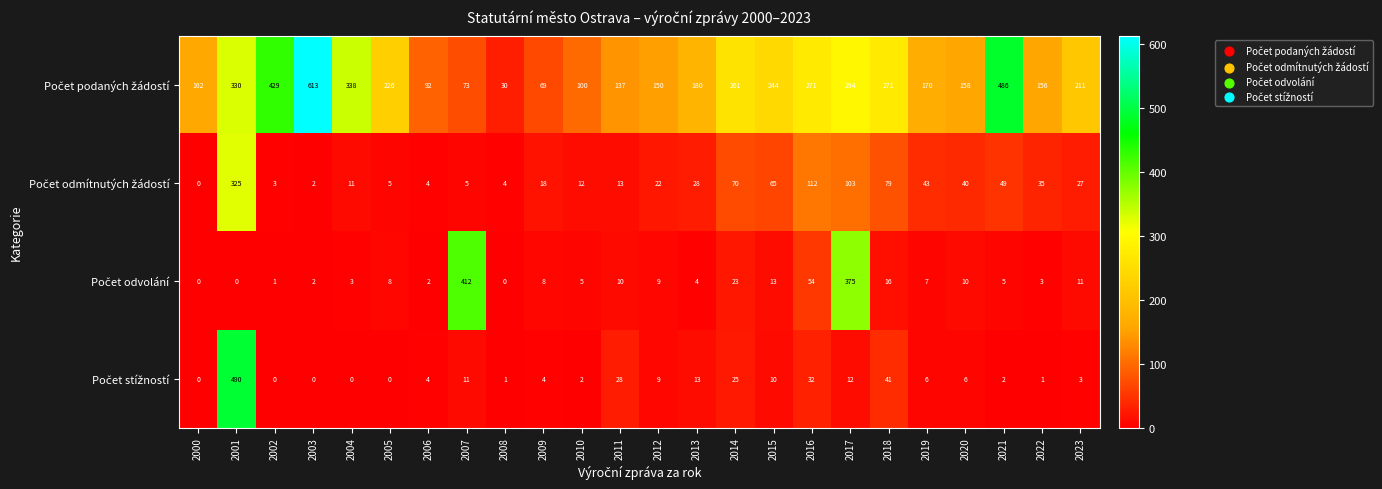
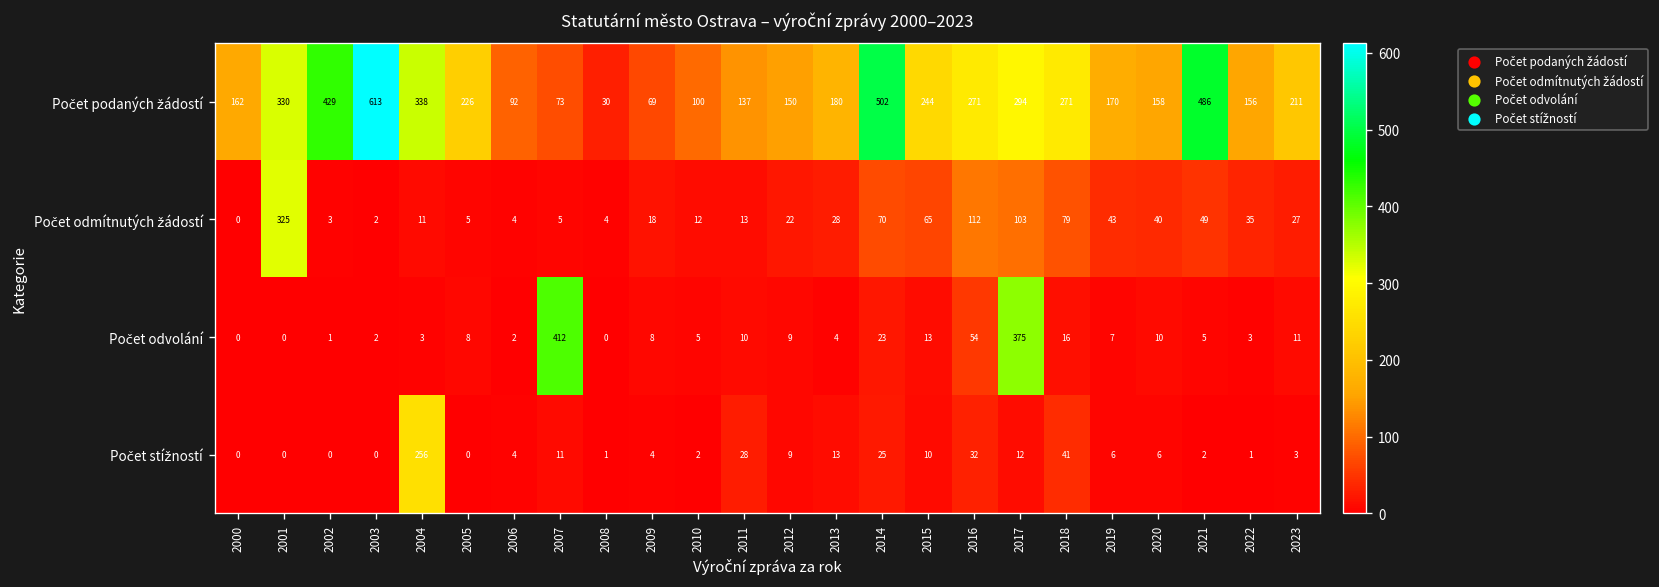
Počet podaných žádostí, 2014: 261 -> 502
Počet stížností, 2001: 490 -> 0
Počet stížností, 2004: 0 -> 256
